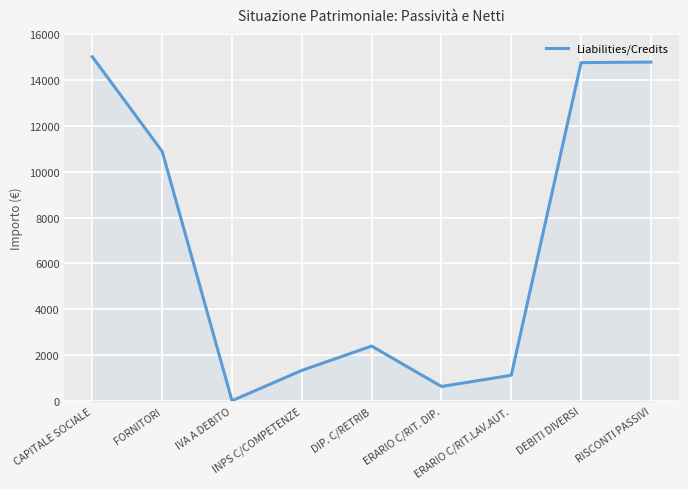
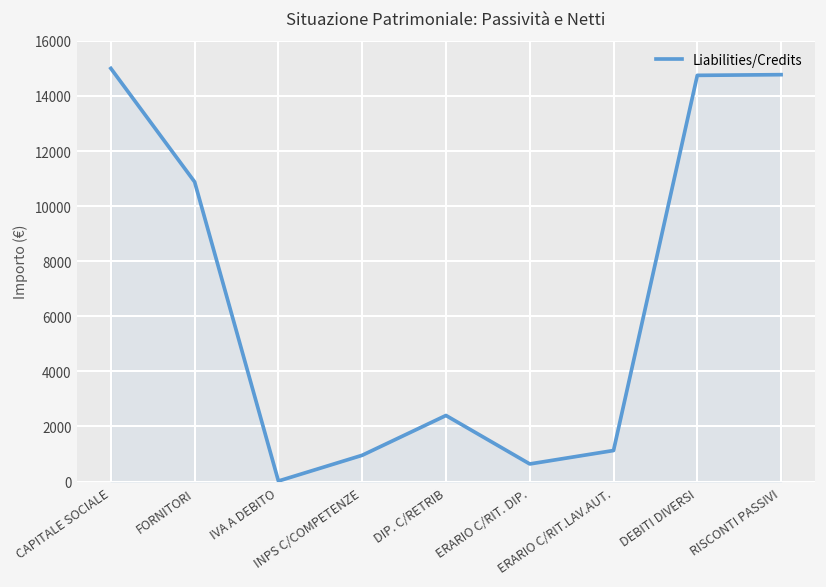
INPS C/COMPETENZE: 1300 -> 1000
